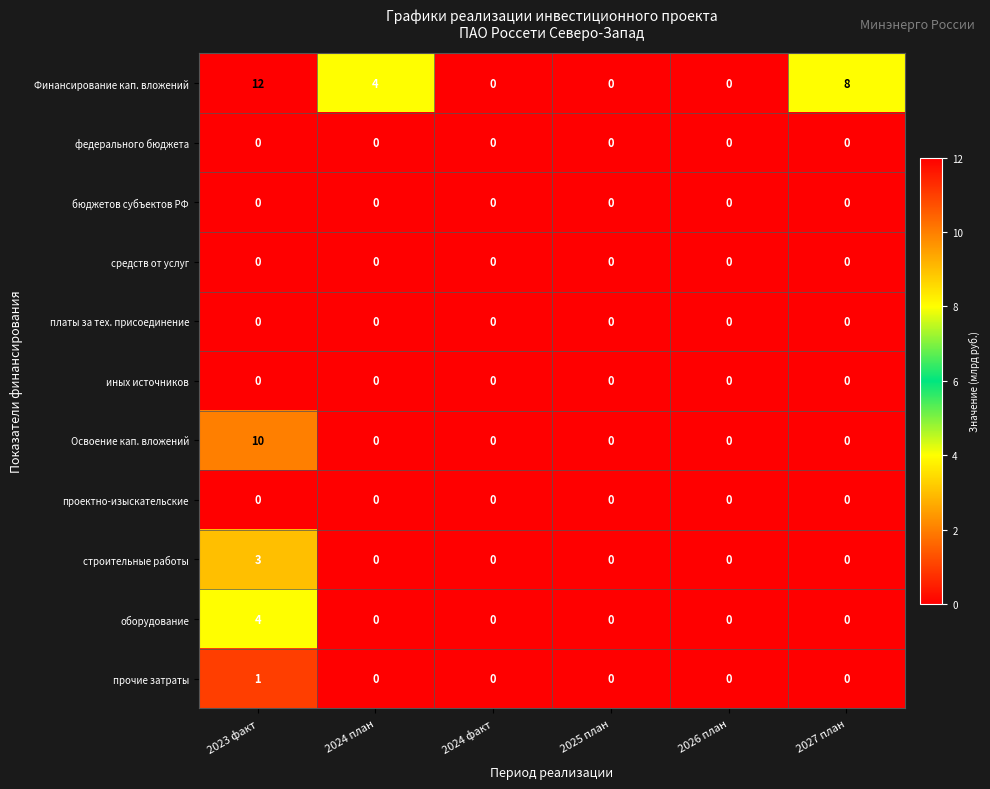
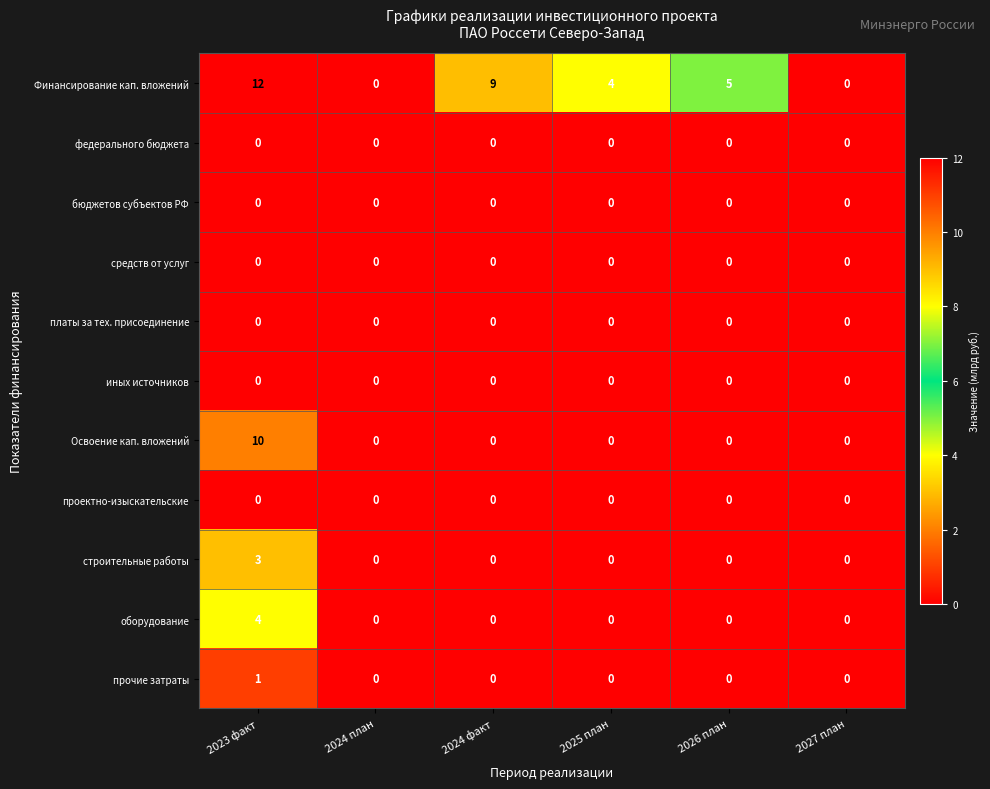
Финансирование кап. вложений, 2024 план: 4 -> 0
Финансирование кап. вложений, 2024 факт: 0 -> 9
Финансирование кап. вложений, 2025 план: 0 -> 4
Финансирование кап. вложений, 2026 план: 0 -> 5
Финансирование кап. вложений, 2027 план: 8 -> 0
